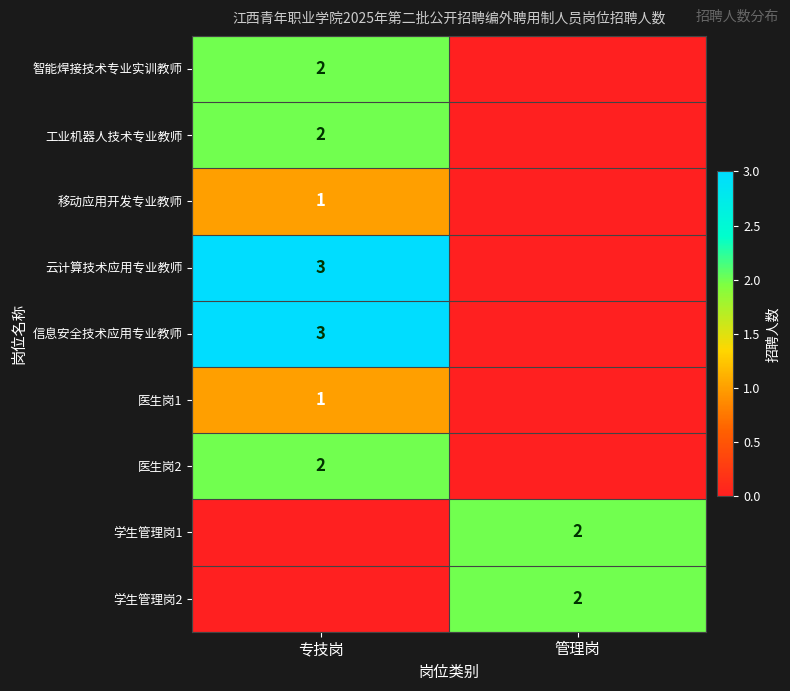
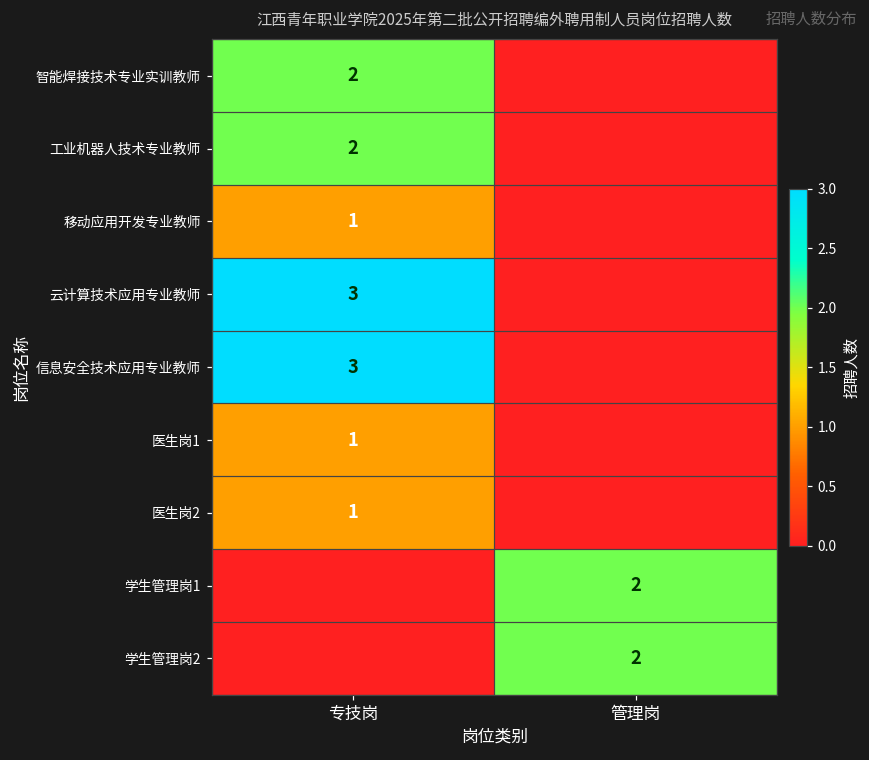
医生岗2, 专技岗: 2 -> 1
